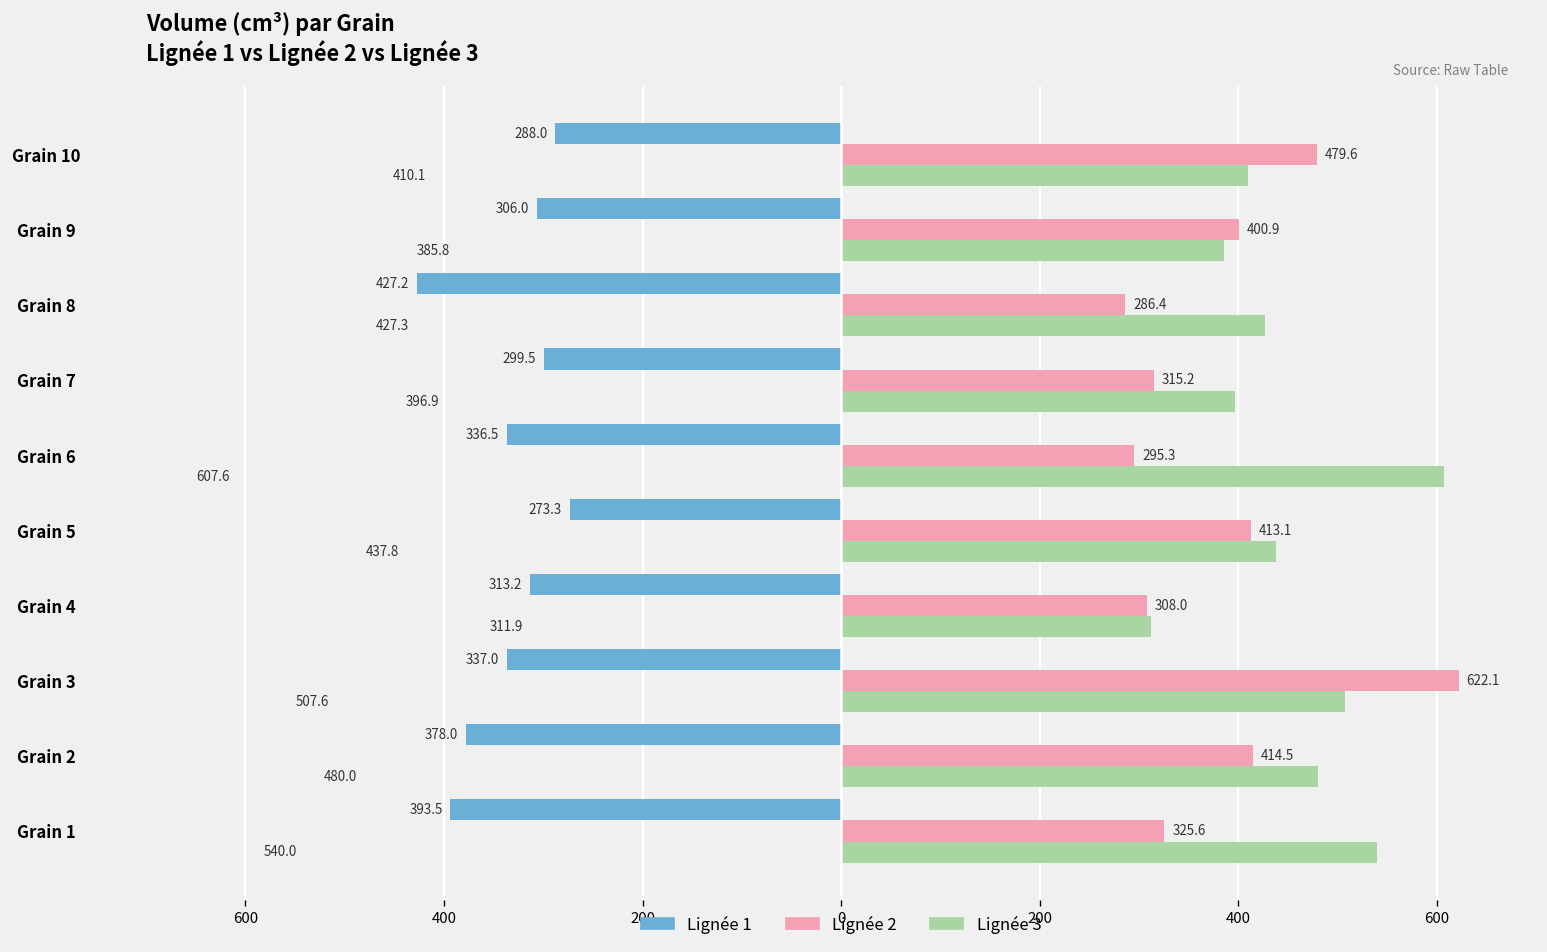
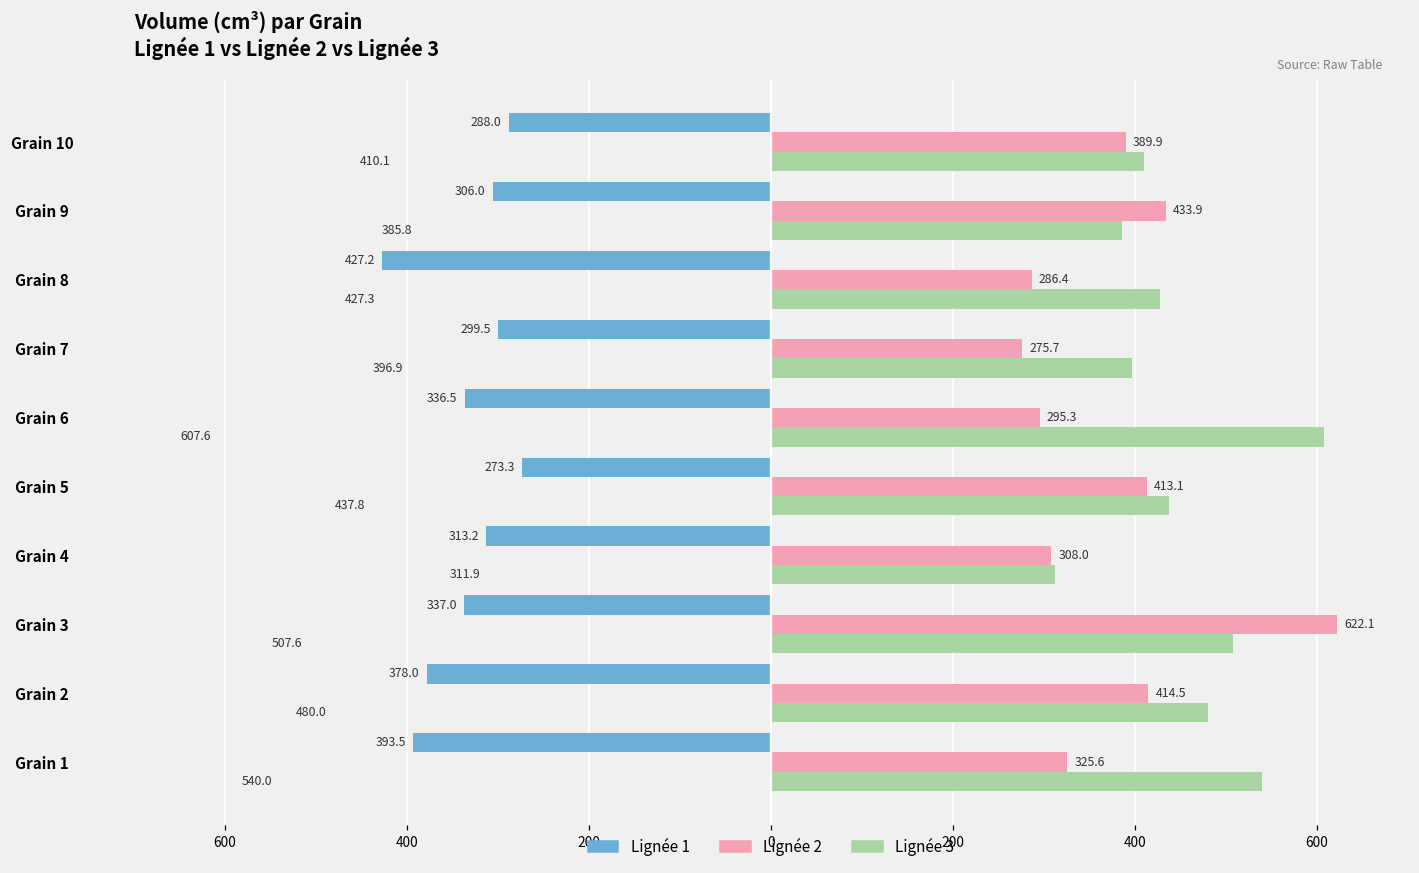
Lignée 2, Grain 10: 479.6 -> 389.9
Lignée 2, Grain 9: 400.9 -> 433.9
Lignée 2, Grain 7: 315.2 -> 275.7
